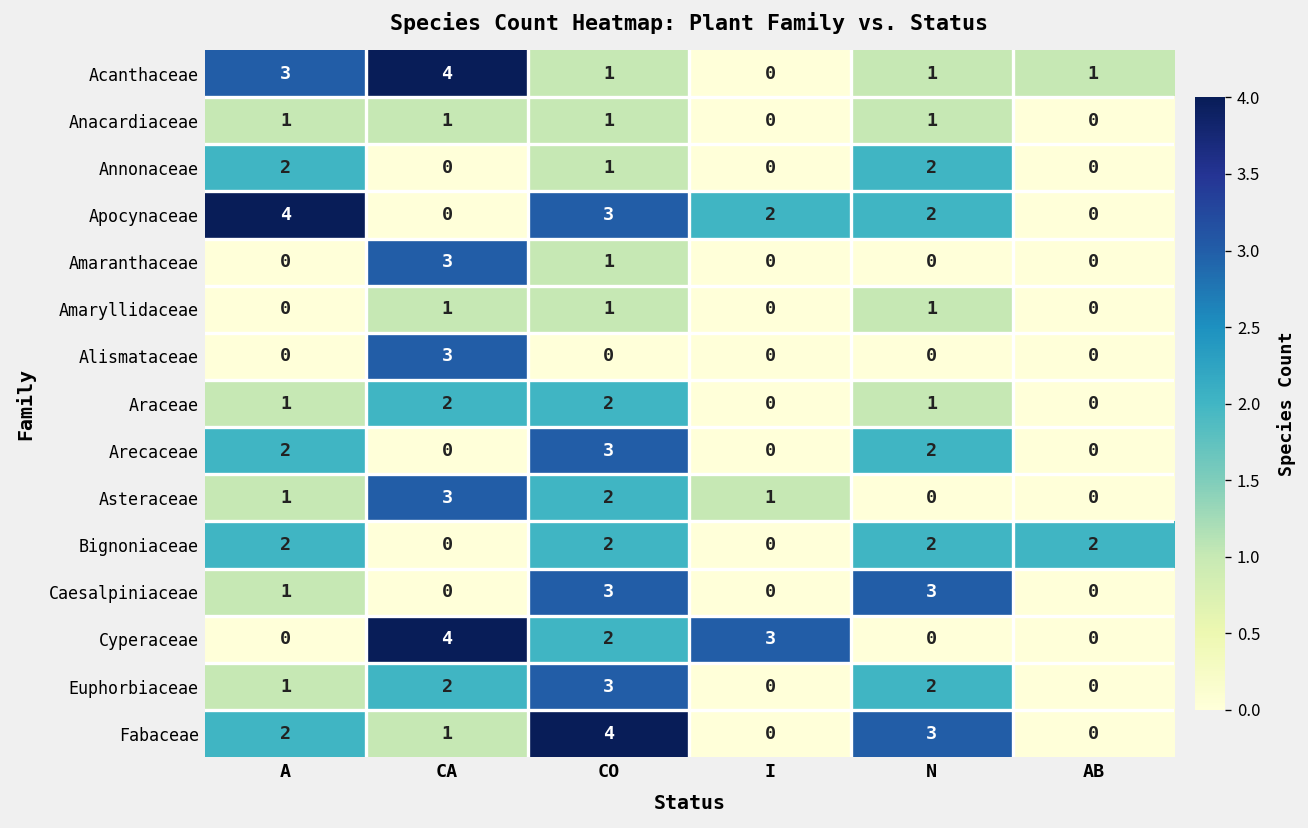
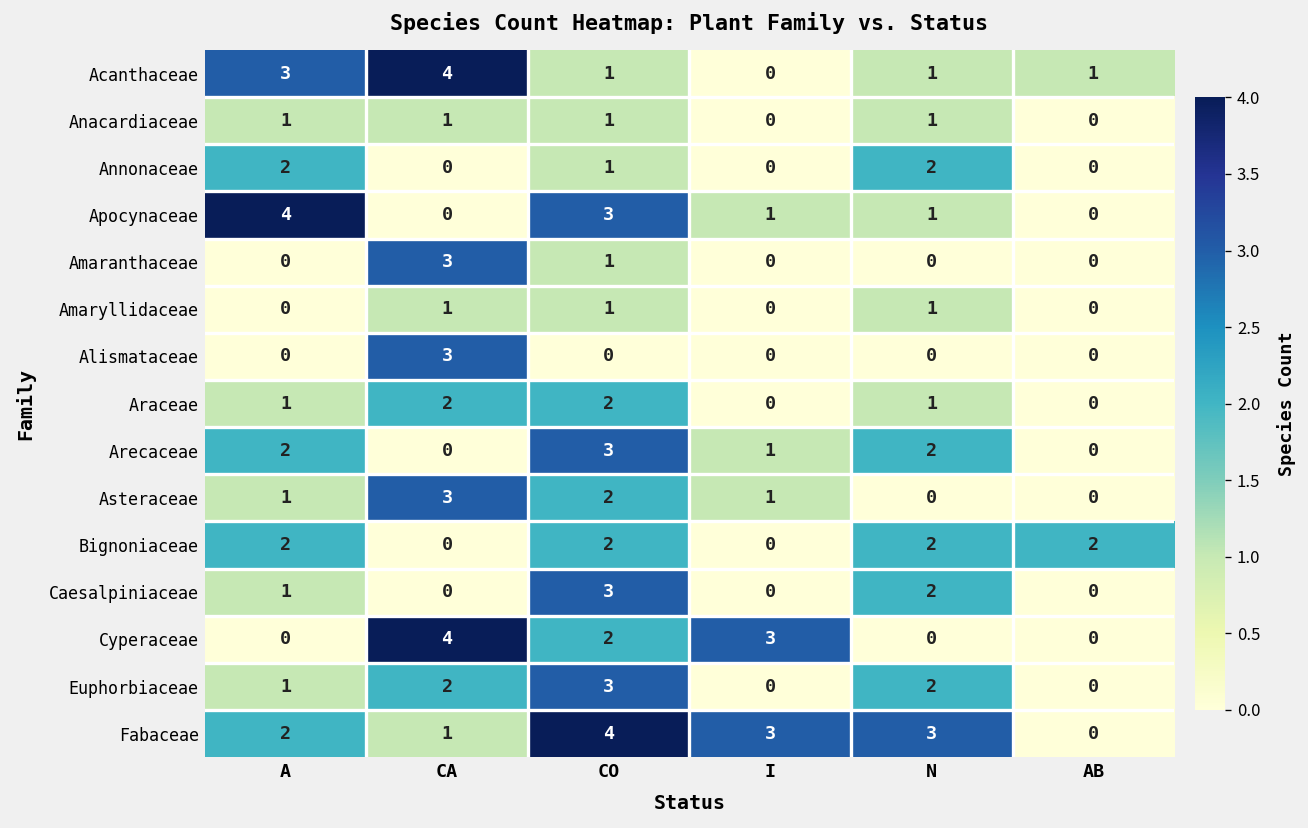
Apocynaceae, I: 2 -> 1
Apocynaceae, N: 2 -> 1
Arecaceae, I: 0 -> 1
Caesalpiniaceae, N: 3 -> 2
Fabaceae, I: 0 -> 3
